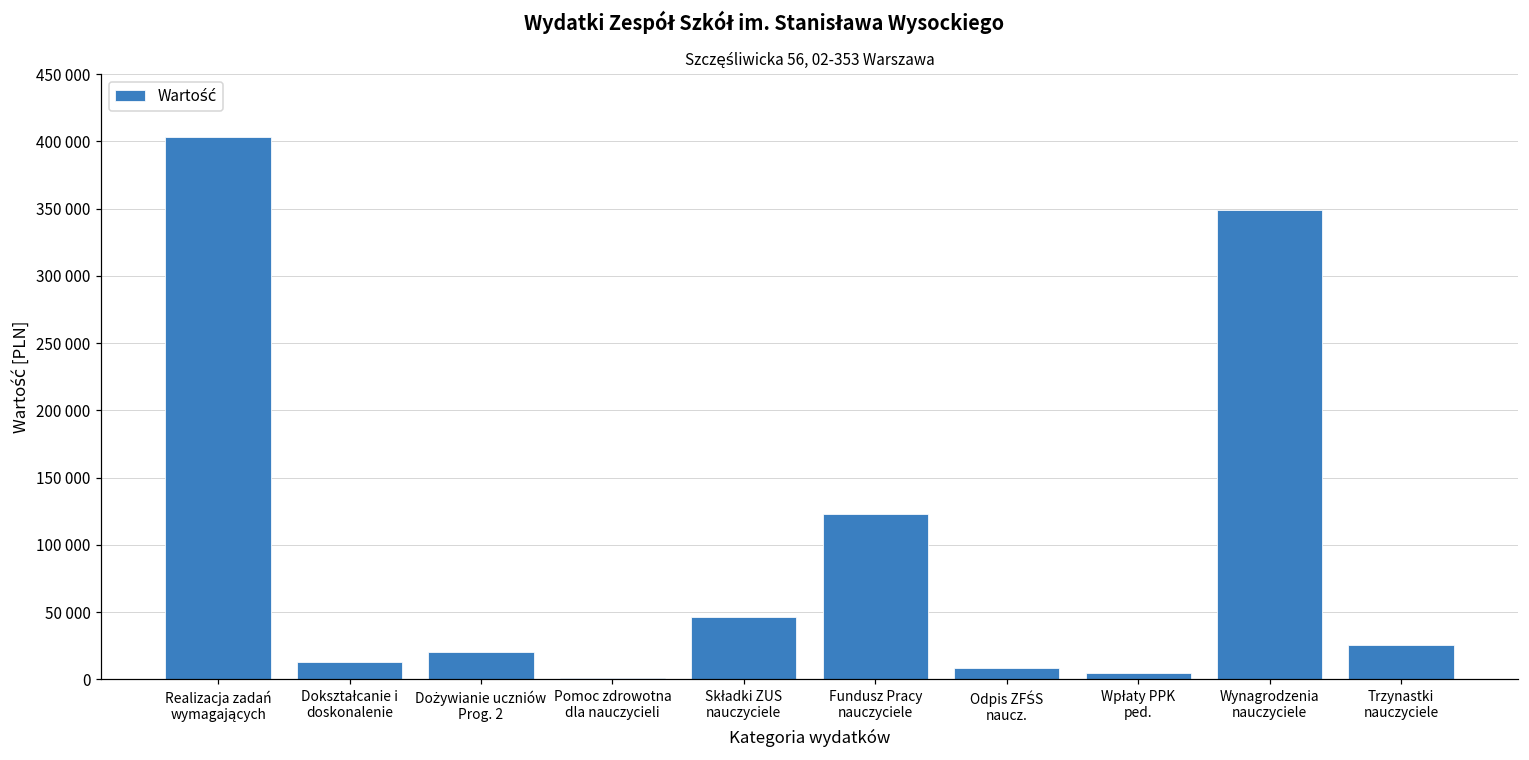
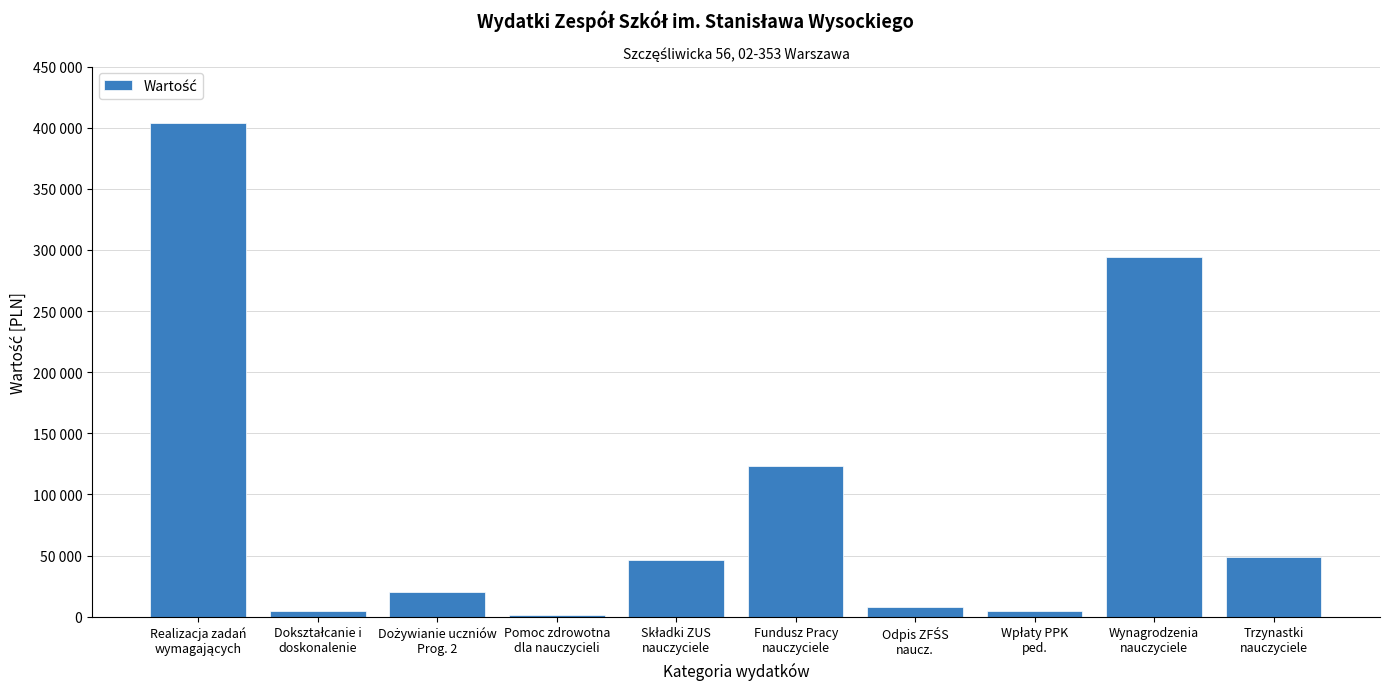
Dokształcanie i doskonalenie: 13000 -> 5000
Wynagrodzenia nauczyciele: 349000 -> 294000
Trzynastki nauczyciele: 25000 -> 49000
